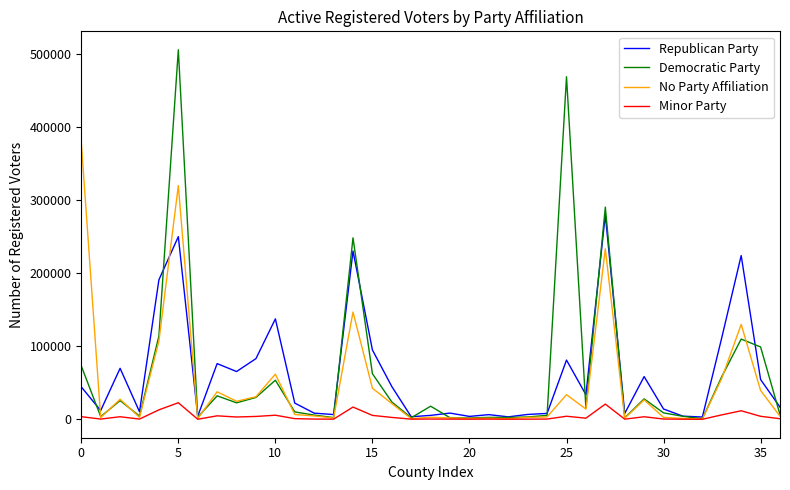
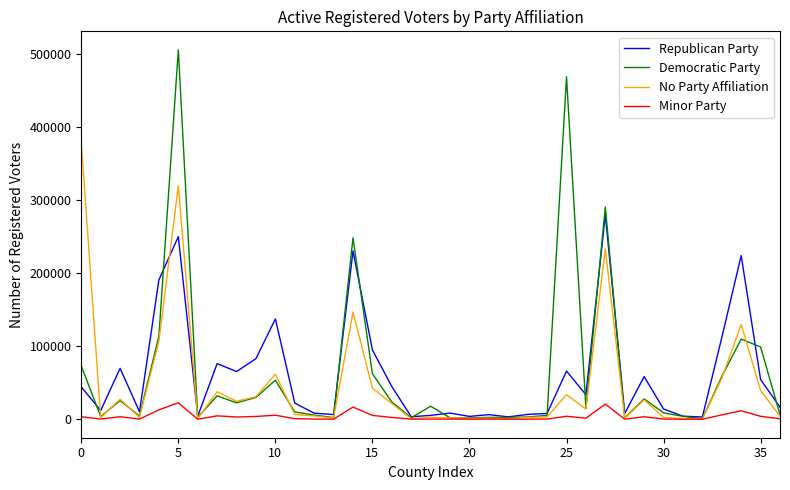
Republican Party, 25: 80000 -> 70000
